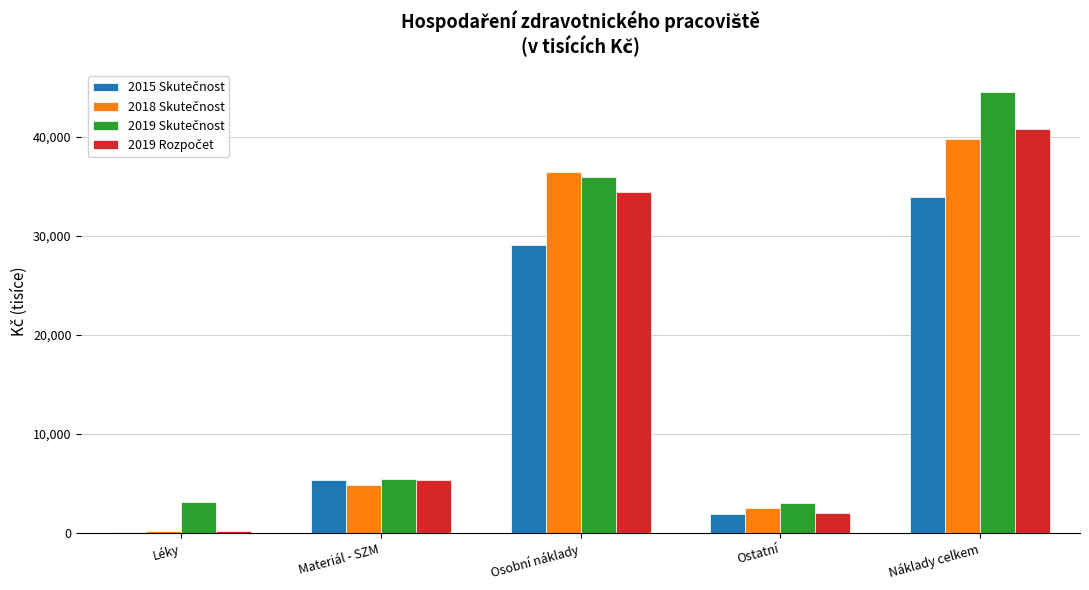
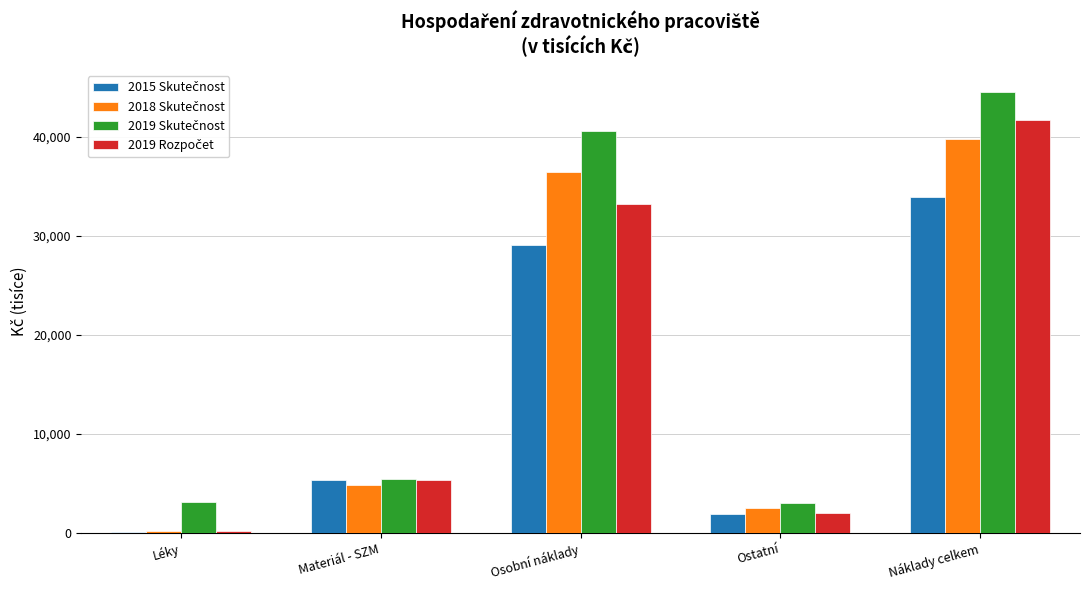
2019 Skutečnost, Osobní náklady: 36,000 -> 41,000
2019 Rozpočet, Osobní náklady: 34,000 -> 33,000
2019 Rozpočet, Náklady celkem: 41,000 -> 42,000
